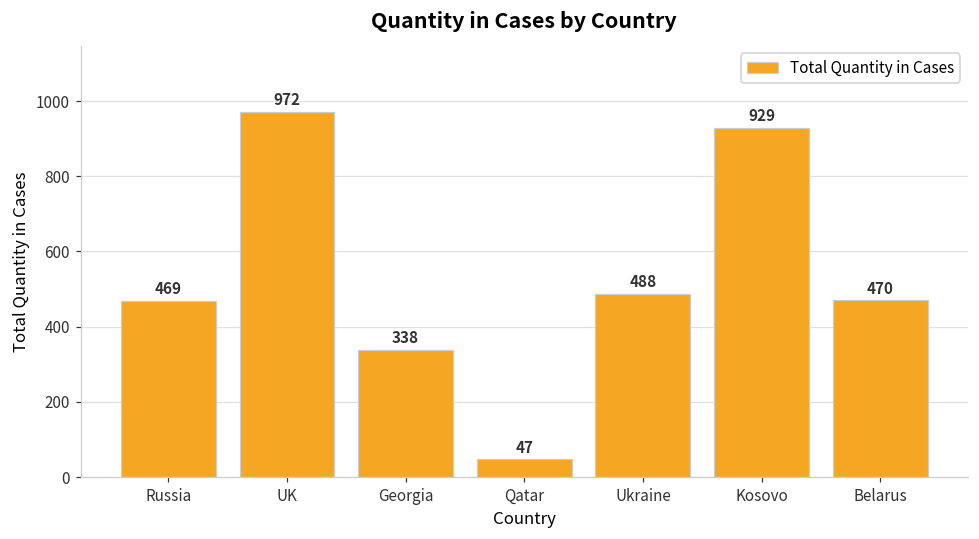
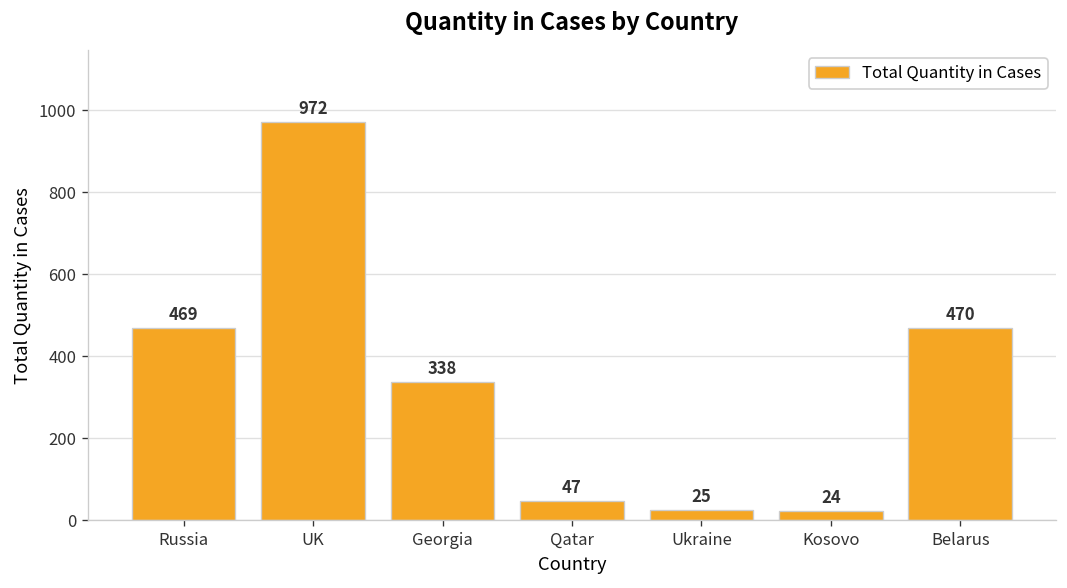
Ukraine: 488 -> 25
Kosovo: 929 -> 24
